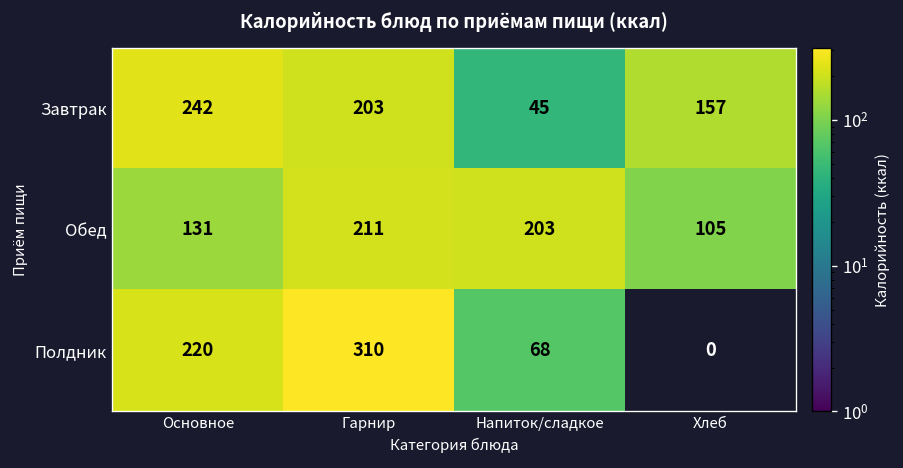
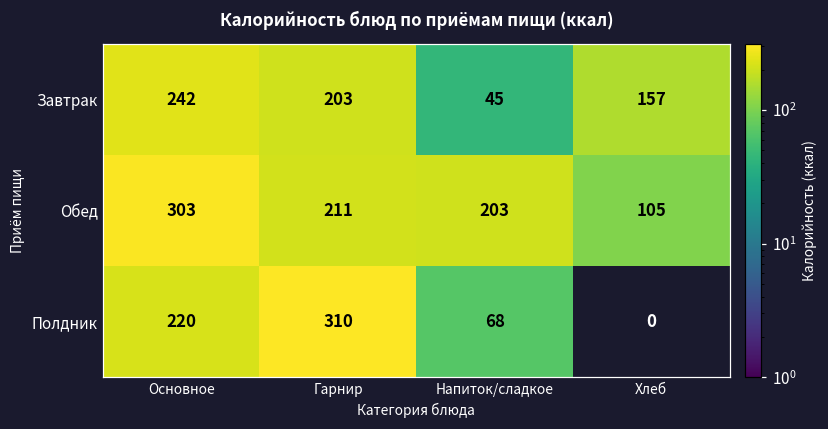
Обед, Основное: 131 -> 303
